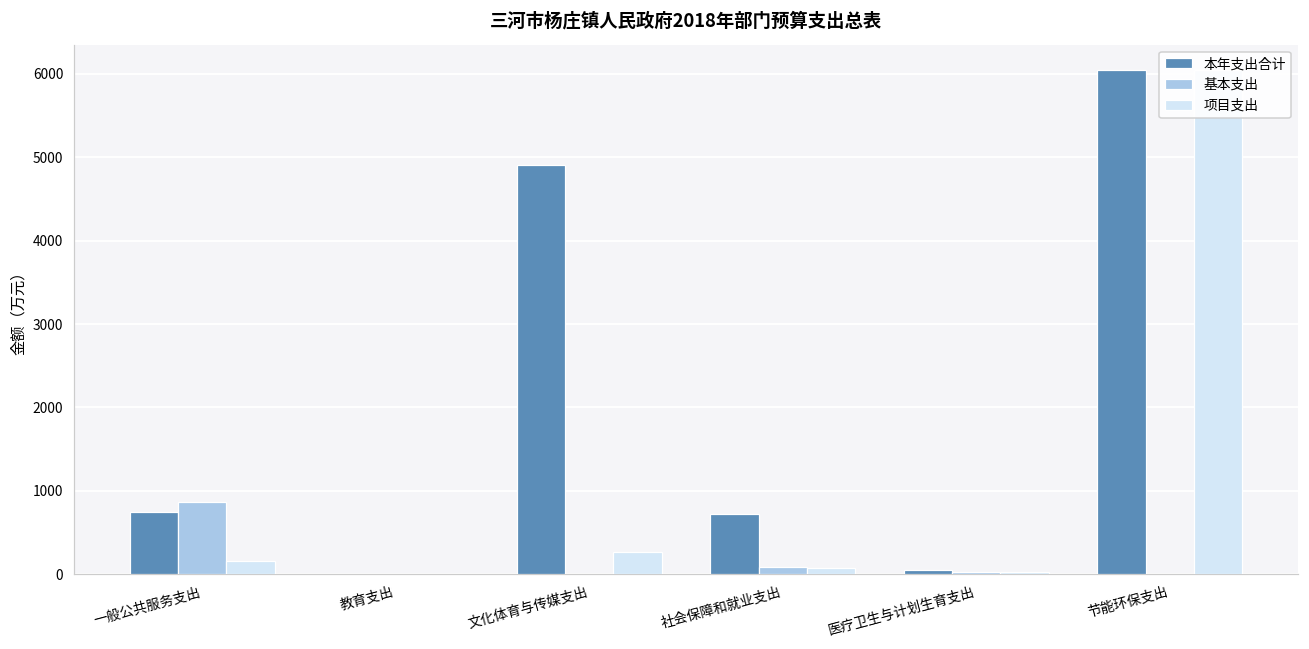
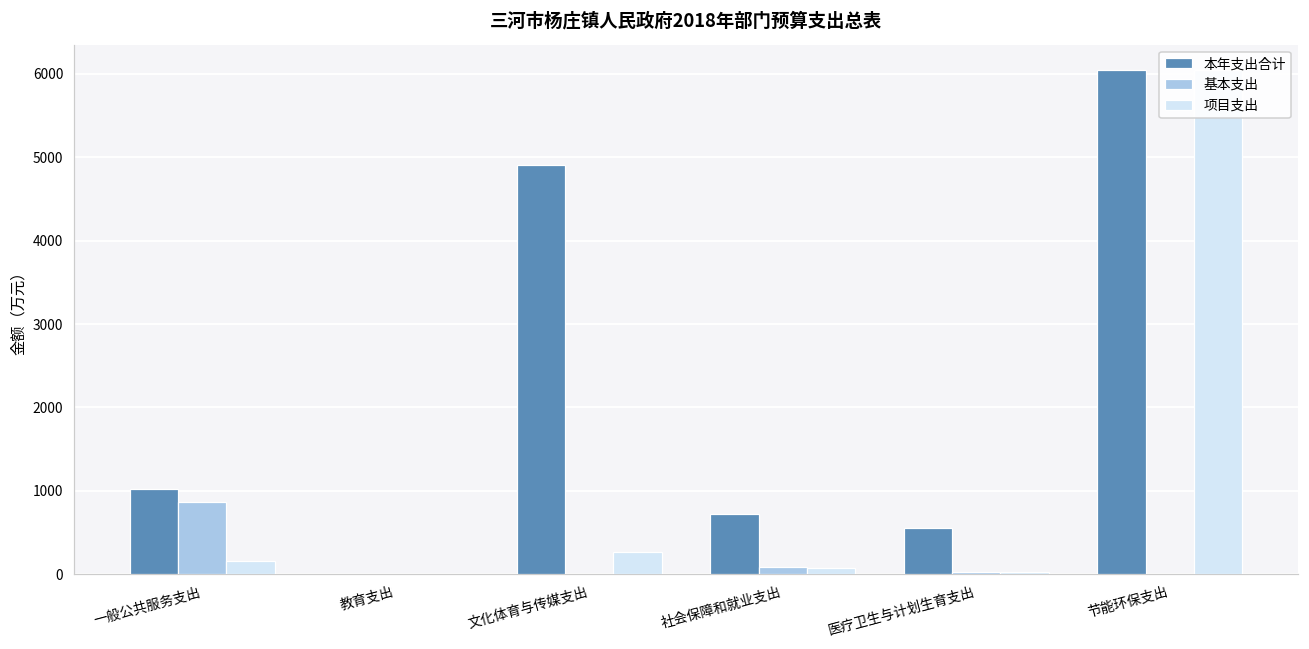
本年支出合计, 一般公共服务支出: 700 -> 1000
本年支出合计, 医疗卫生与计划生育支出: 100 -> 600
